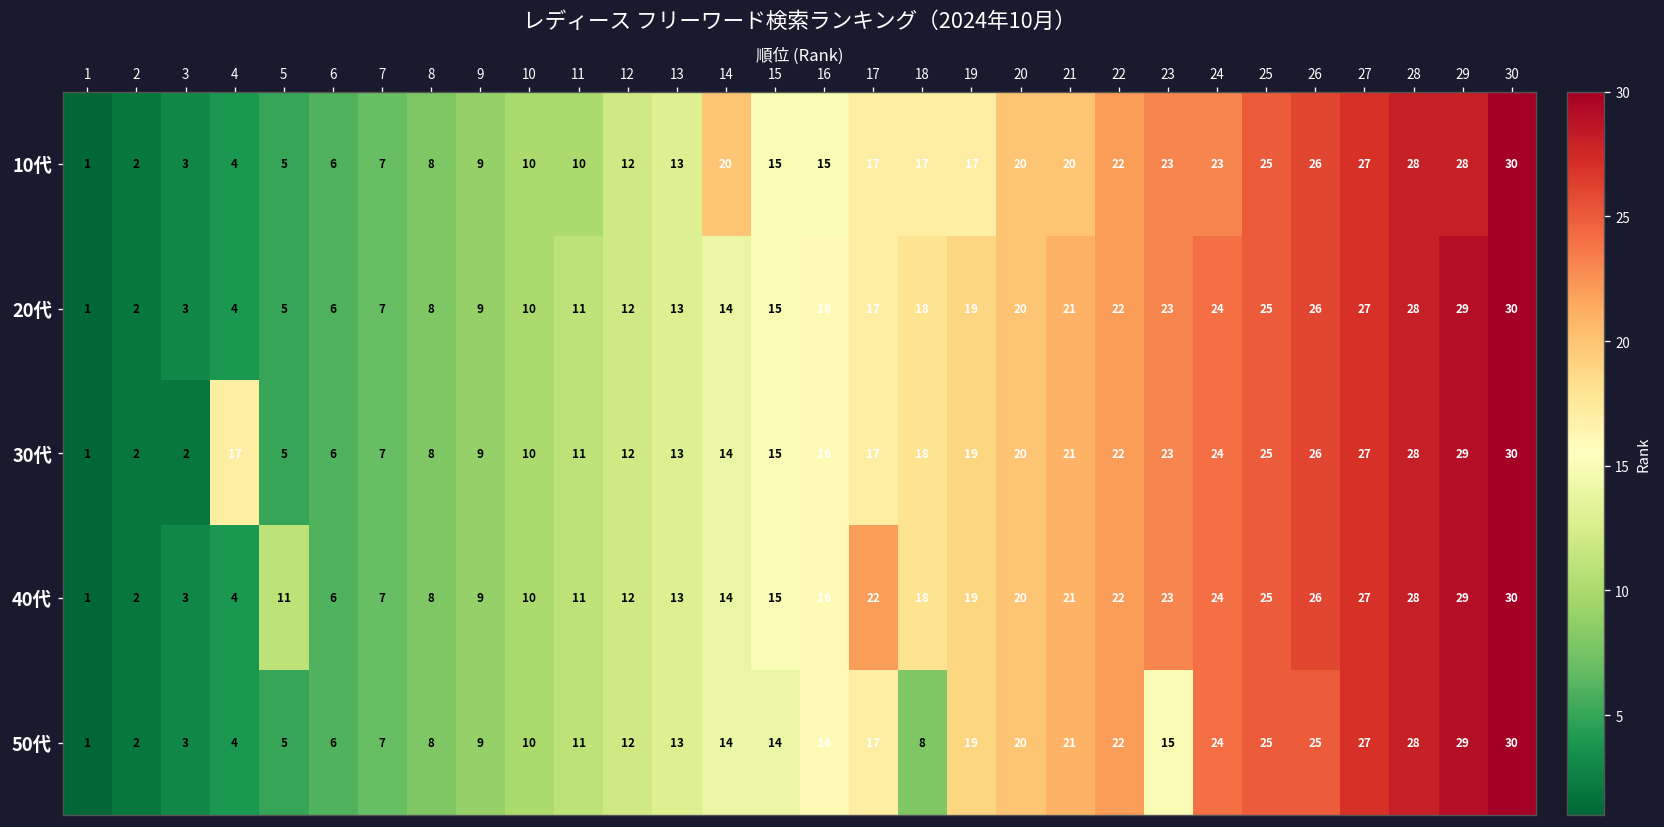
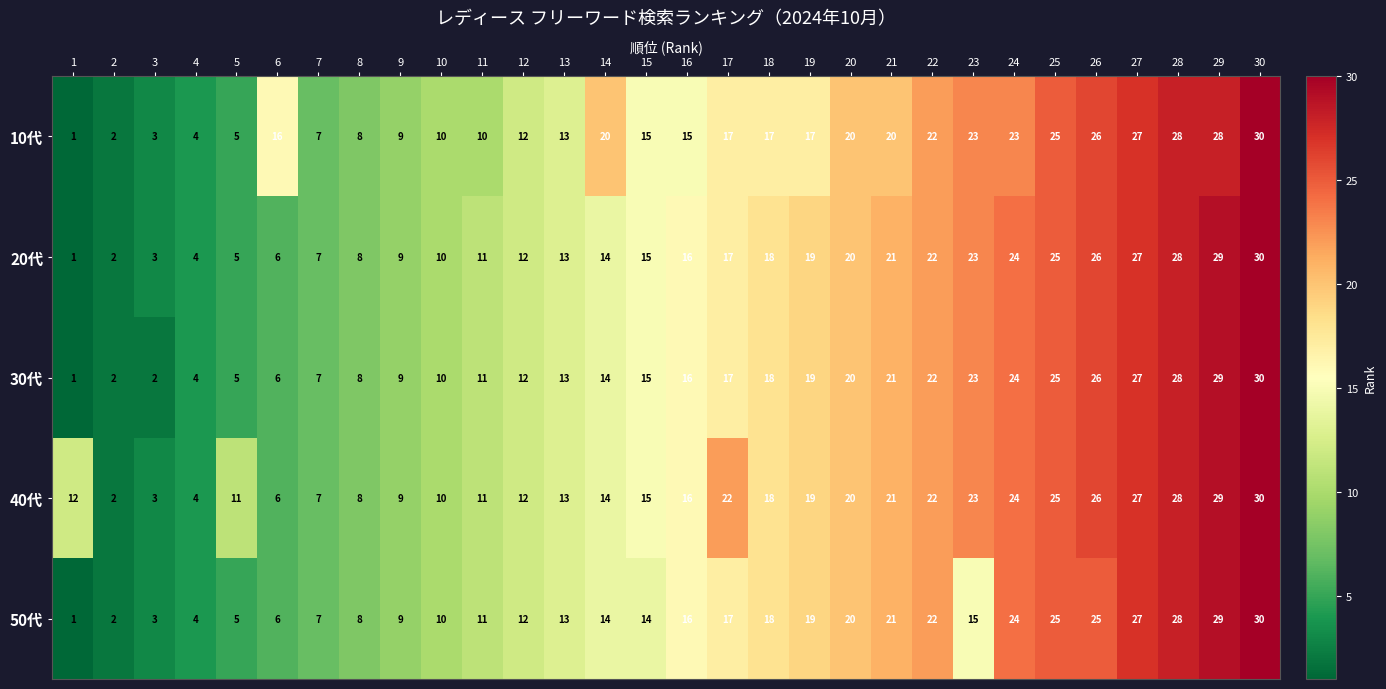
10代, 6: 6 -> 16
30代, 4: 17 -> 4
40代, 1: 1 -> 12
50代, 18: 8 -> 18
